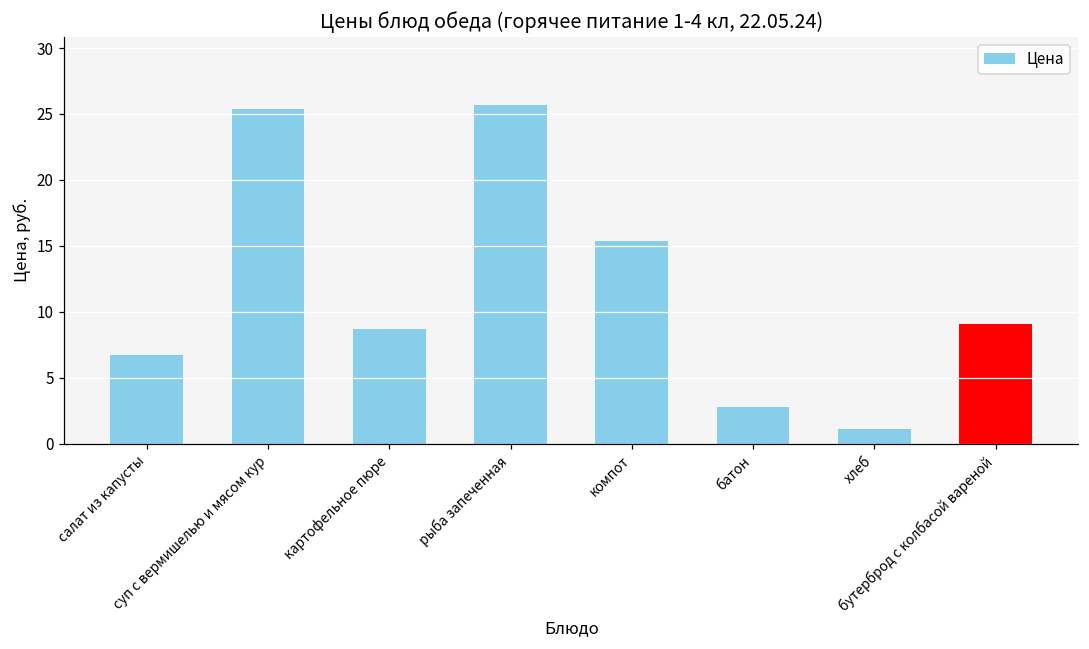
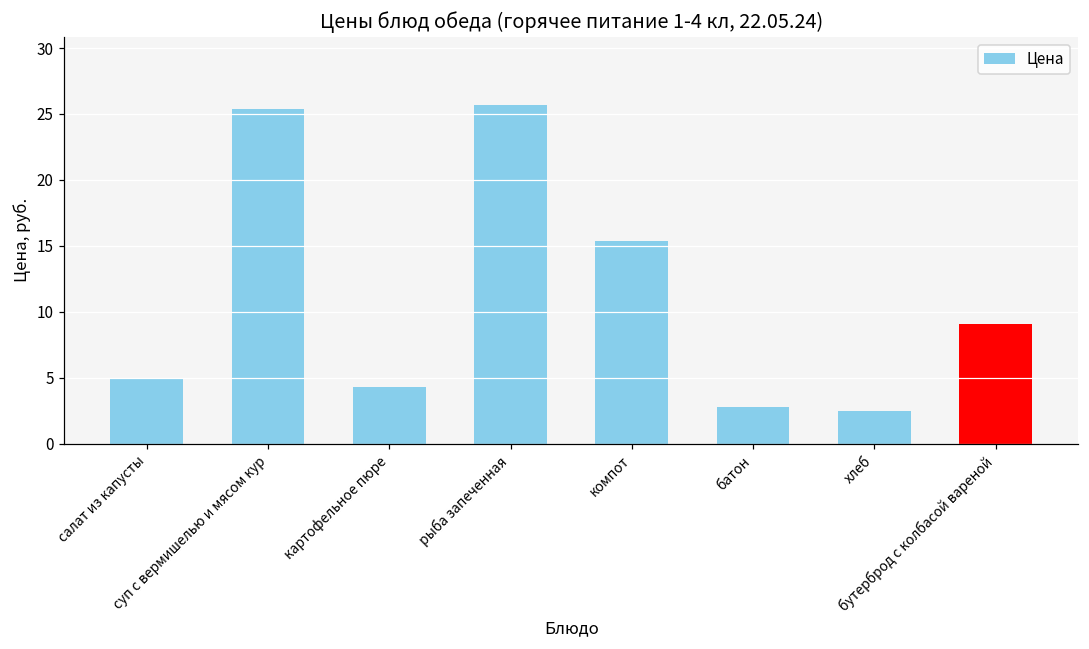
салат из капусты: 6.7 -> 4.9
картофельное пюре: 8.7 -> 4.3
хлеб: 1.1 -> 2.5
